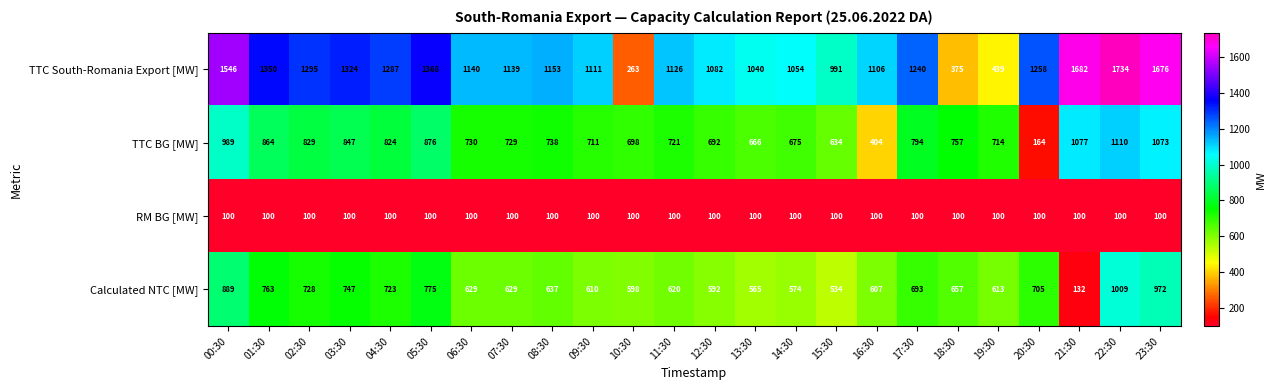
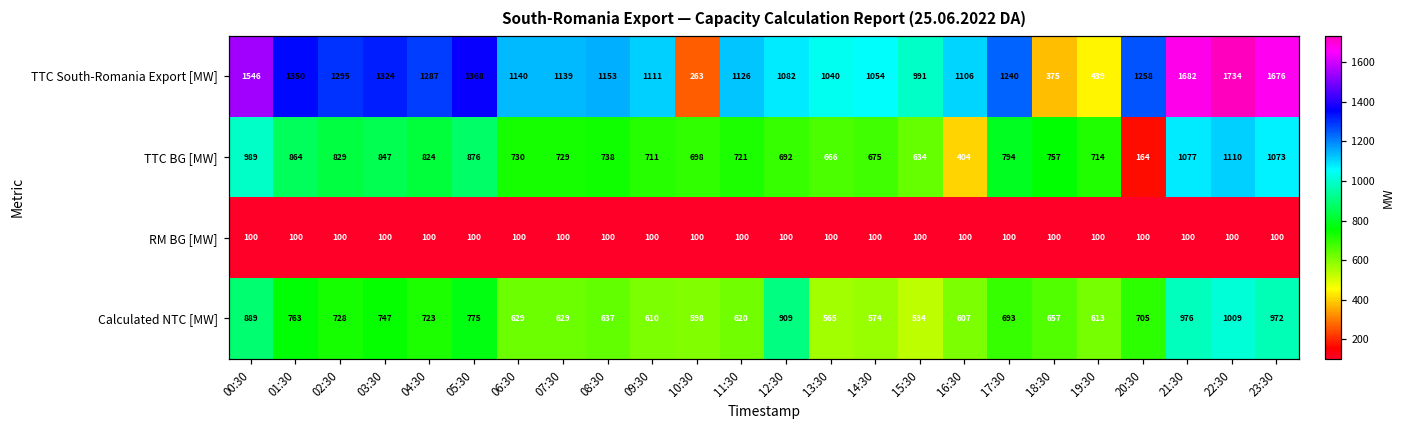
Calculated NTC [MW], 12:30: 592 -> 909
Calculated NTC [MW], 21:30: 132 -> 976
